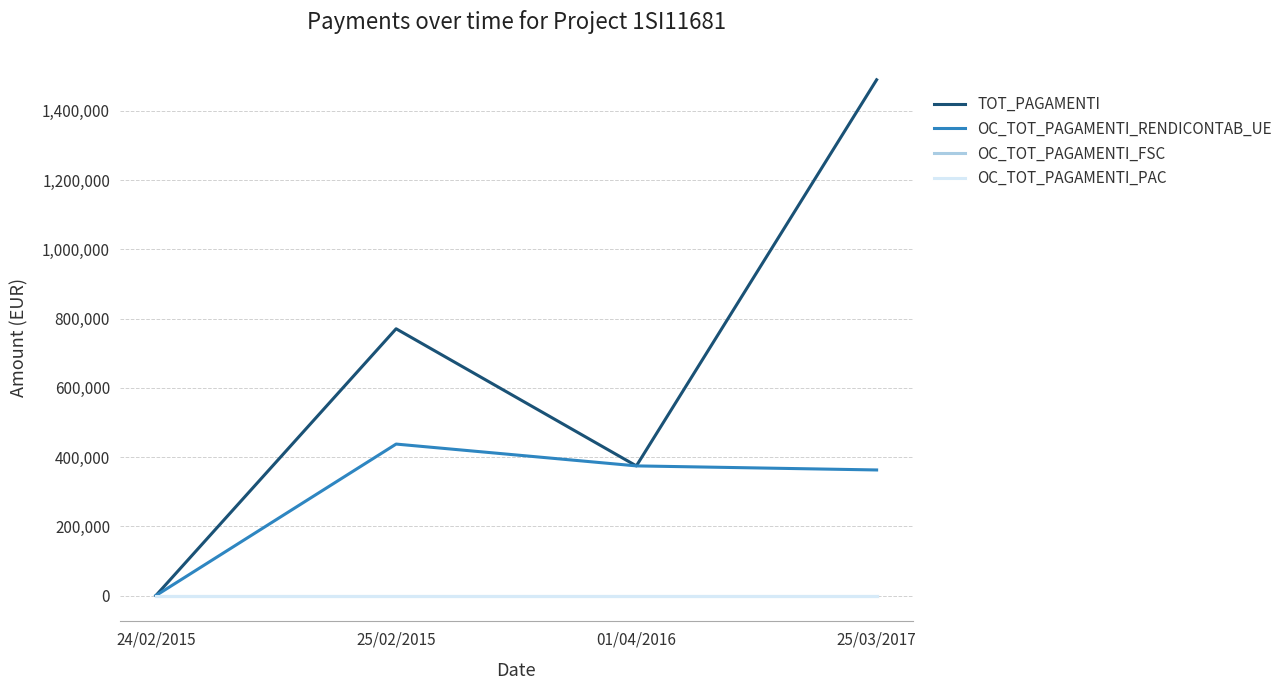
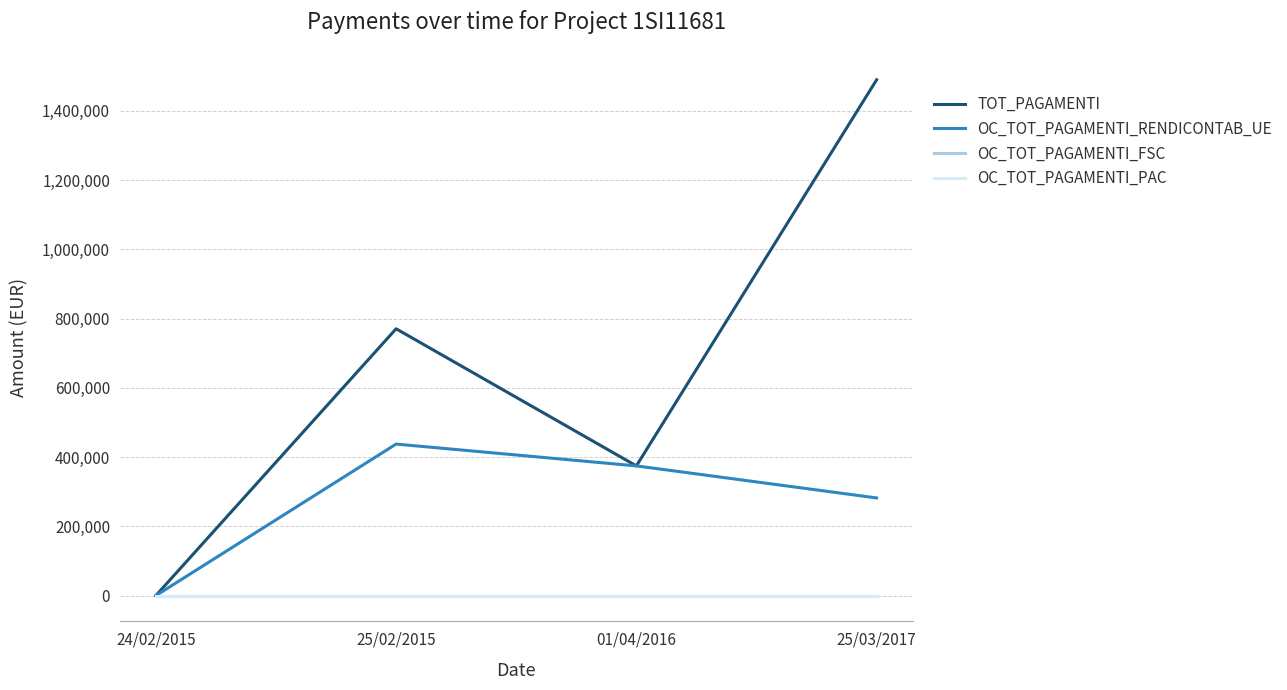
OC_TOT_PAGAMENTI_RENDICONTAB_UE, 25/03/2017: 360,000 -> 280,000
